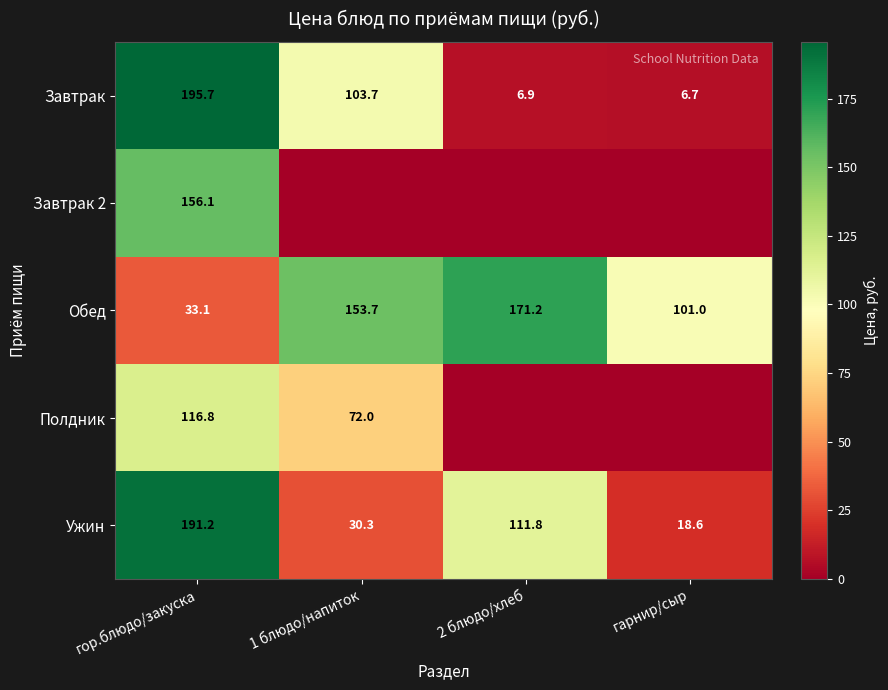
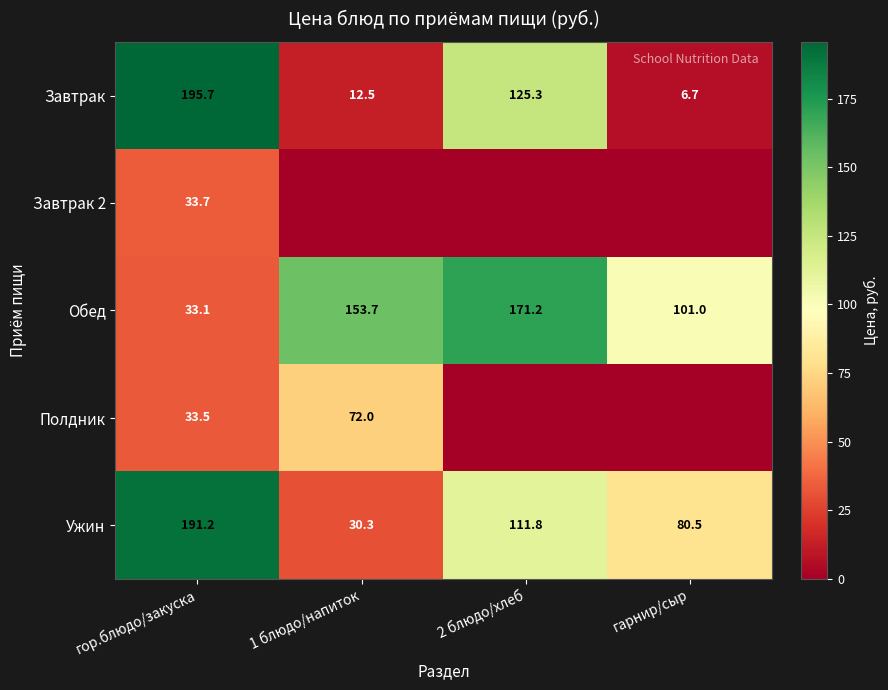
Завтрак, 1 блюдо/напиток: 103.7 -> 12.5
Завтрак, 2 блюдо/хлеб: 6.9 -> 125.3
Завтрак 2, гор.блюдо/закуска: 156.1 -> 33.7
Полдник, гор.блюдо/закуска: 116.8 -> 33.5
Ужин, гарнир/сыр: 18.6 -> 80.5
